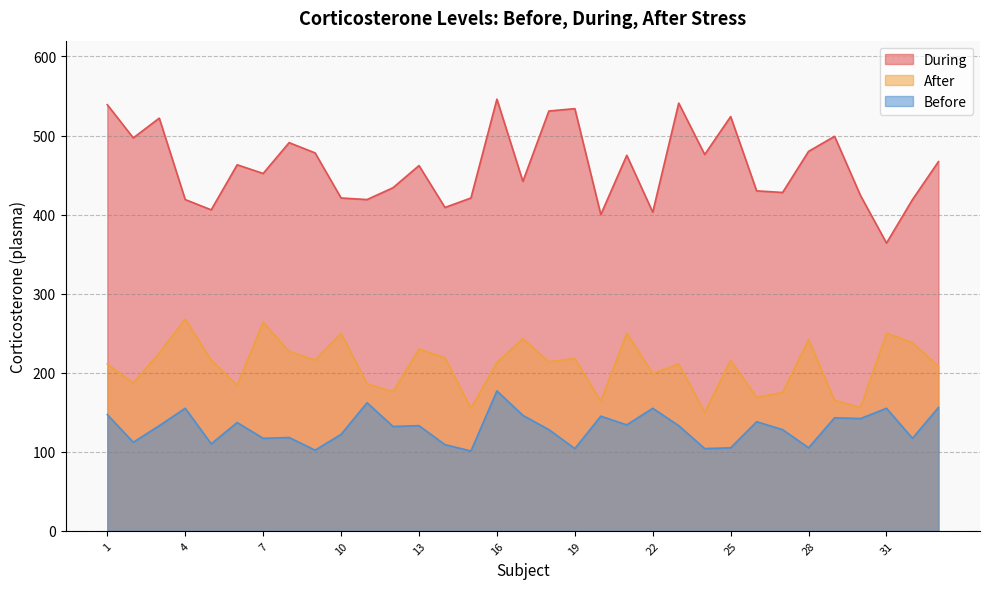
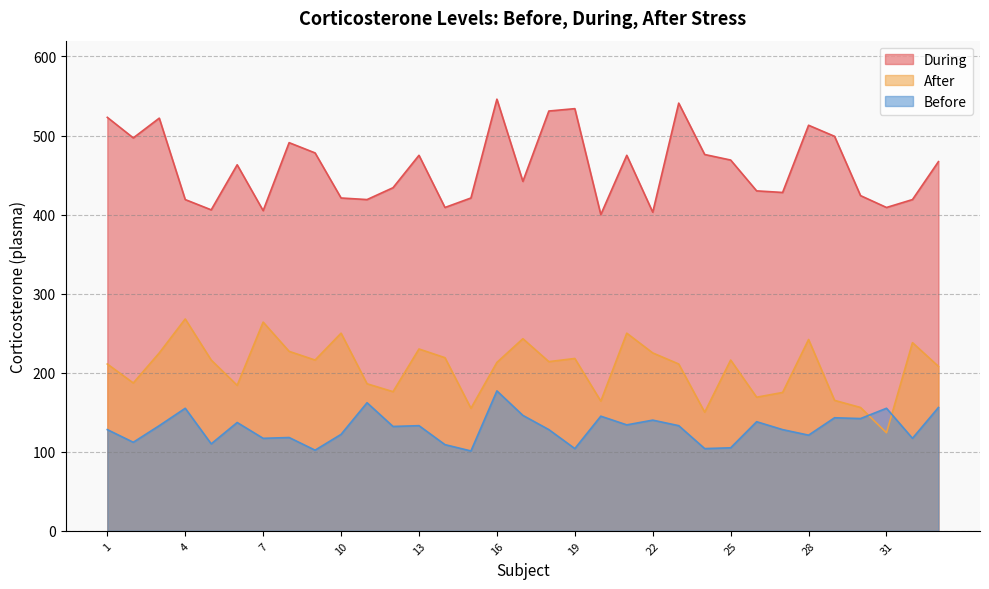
During, 1: 540 -> 520
Before, 1: 150 -> 130
During, 7: 450 -> 410
During, 13: 460 -> 480
After, 22: 200 -> 230
Before, 22: 160 -> 140
During, 25: 520 -> 470
During, 28: 480 -> 510
Before, 28: 110 -> 120
During, 31: 360 -> 410
After, 31: 250 -> 120
